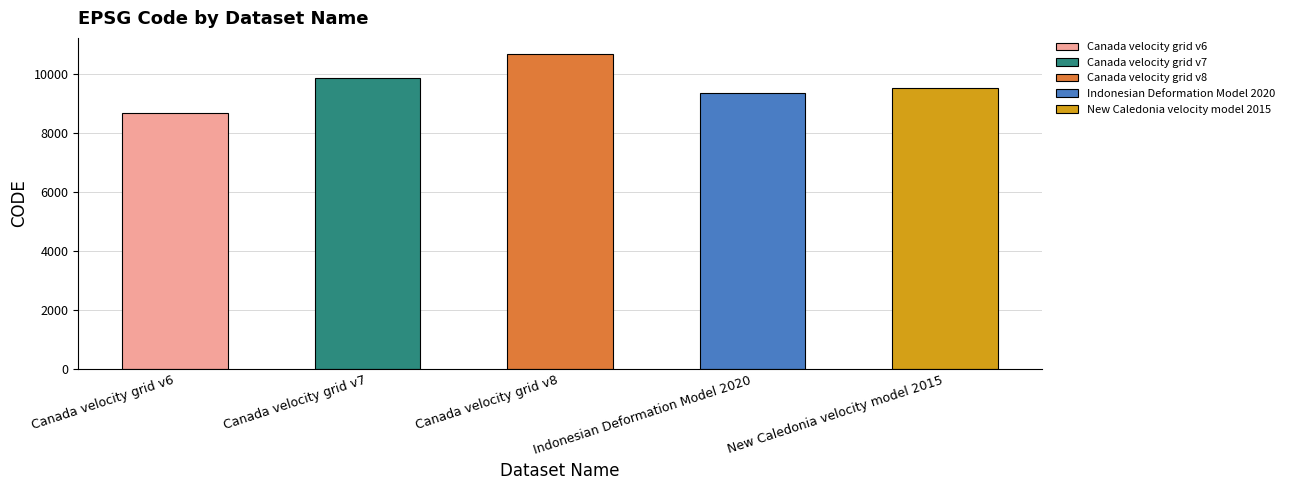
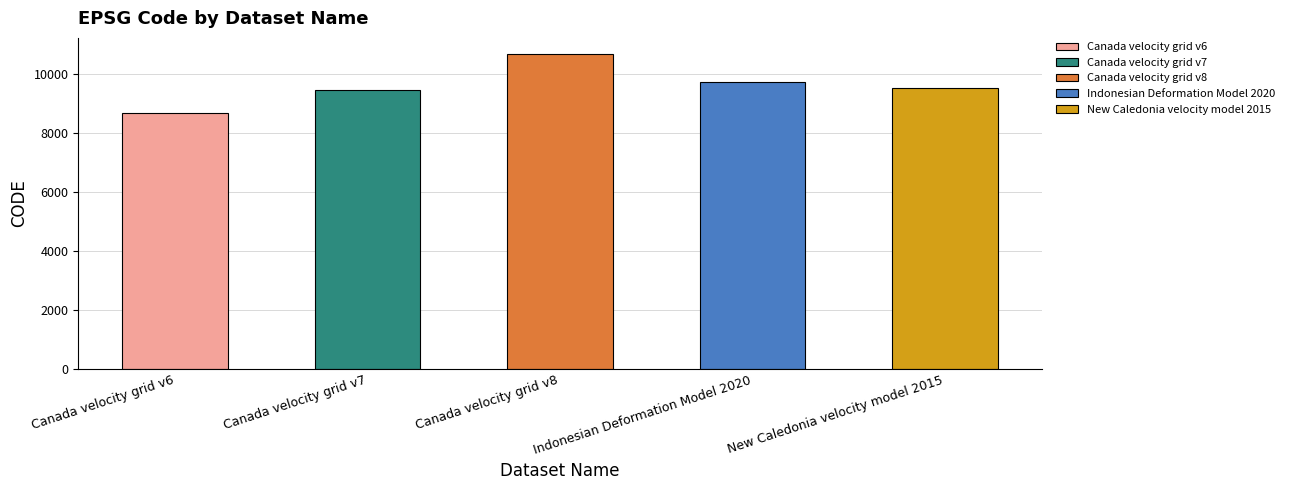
Canada velocity grid v7: 9900 -> 9500
Indonesian Deformation Model 2020: 9400 -> 9700
